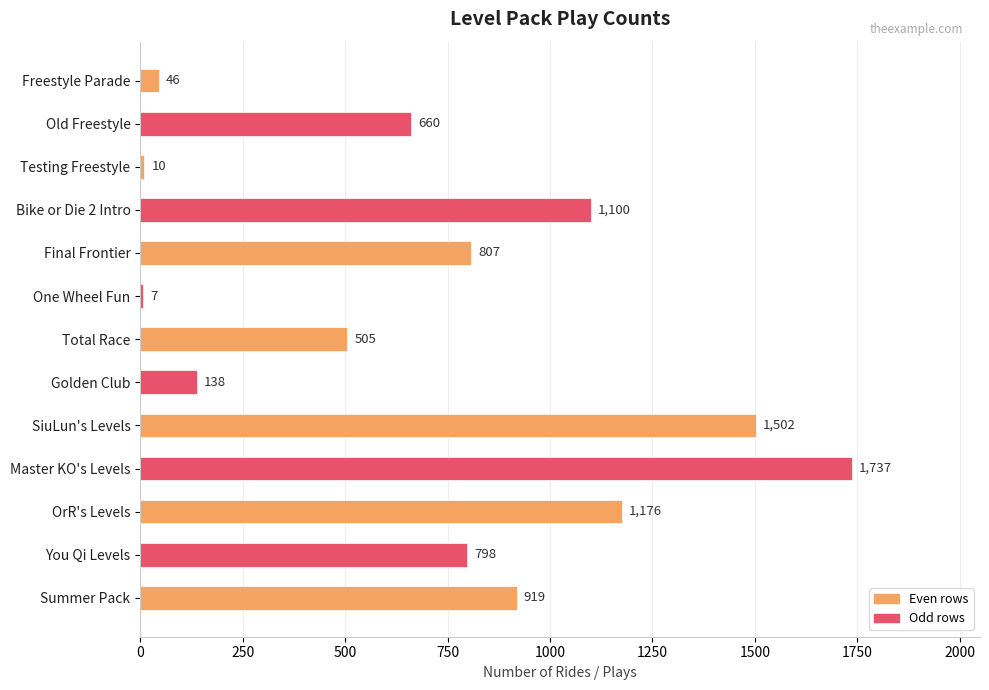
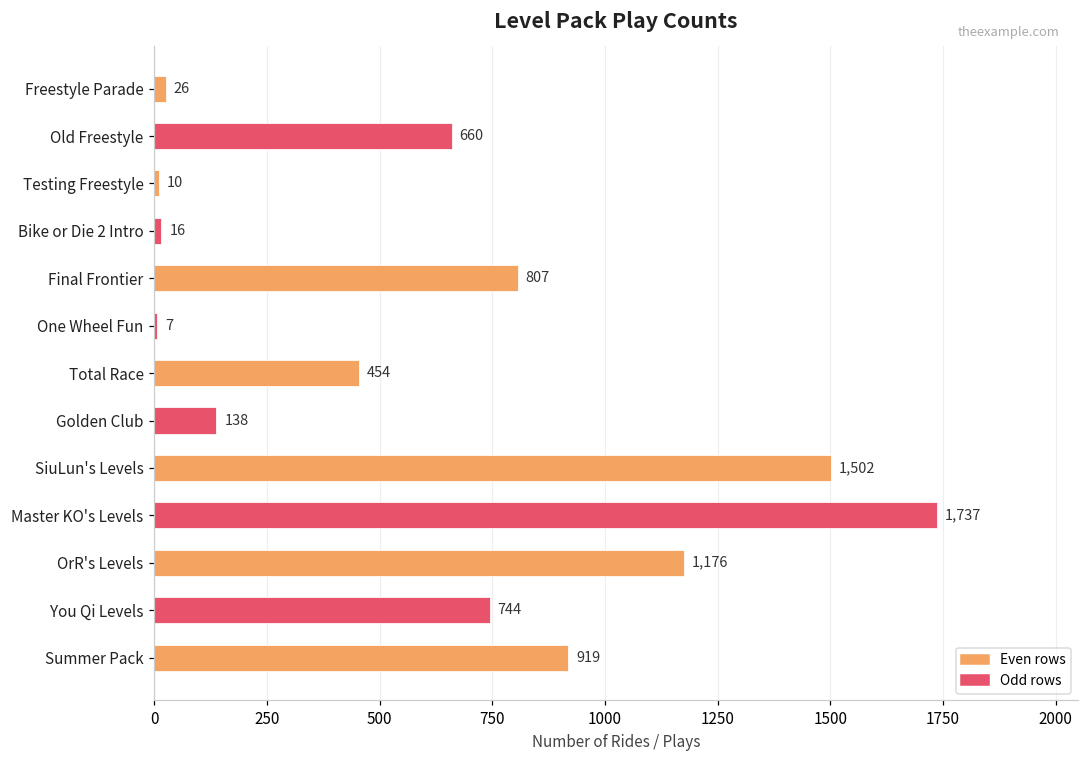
Freestyle Parade: 46 -> 26
Bike or Die 2 Intro: 1,100 -> 16
Total Race: 505 -> 454
You Qi Levels: 798 -> 744
